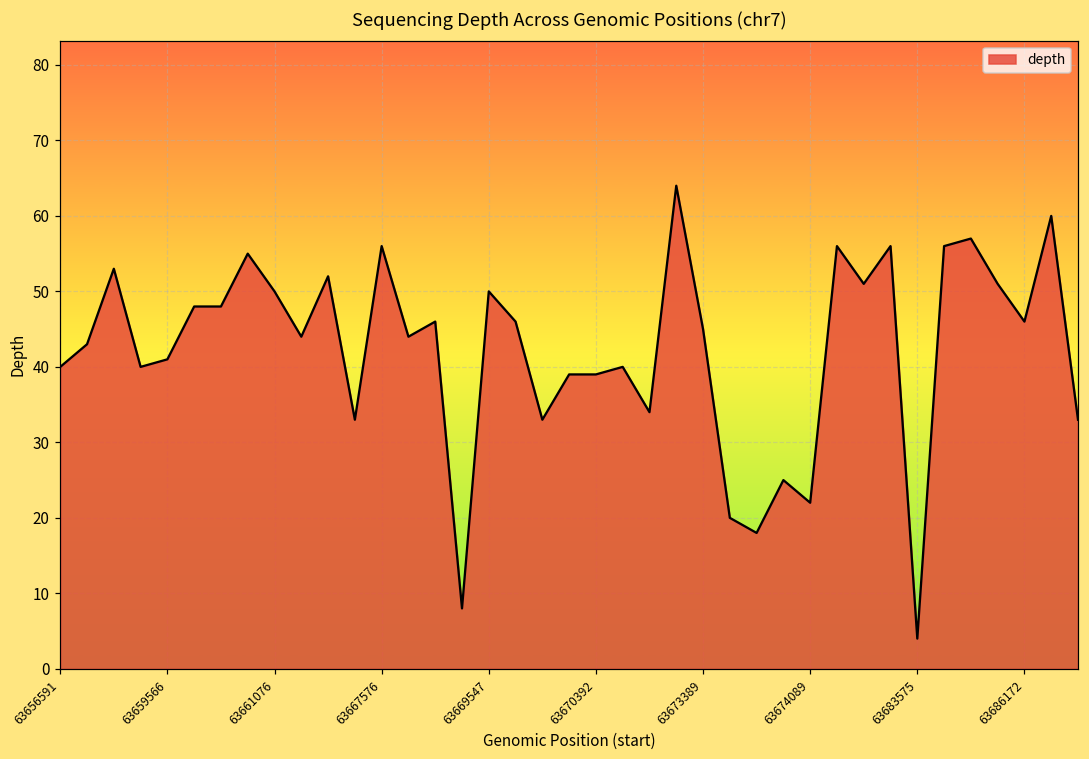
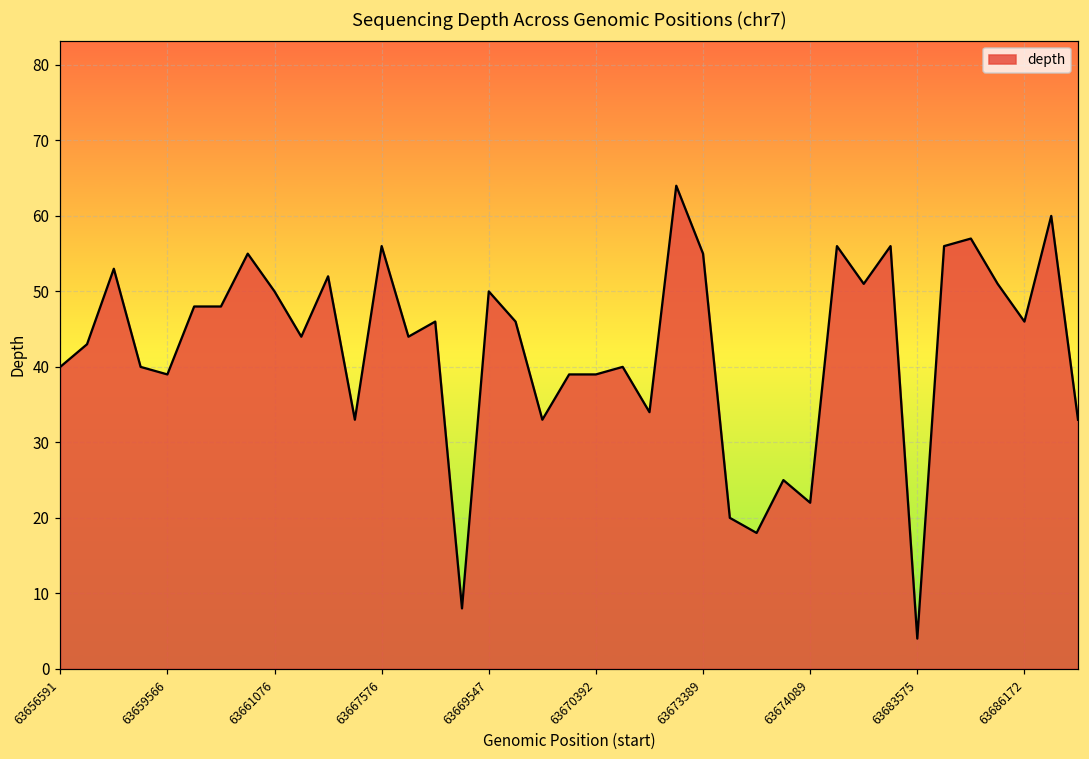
63659566: 41 -> 39
63673389: 45 -> 55
